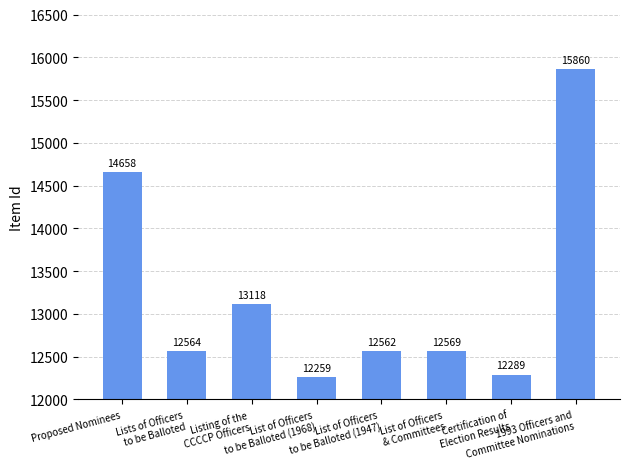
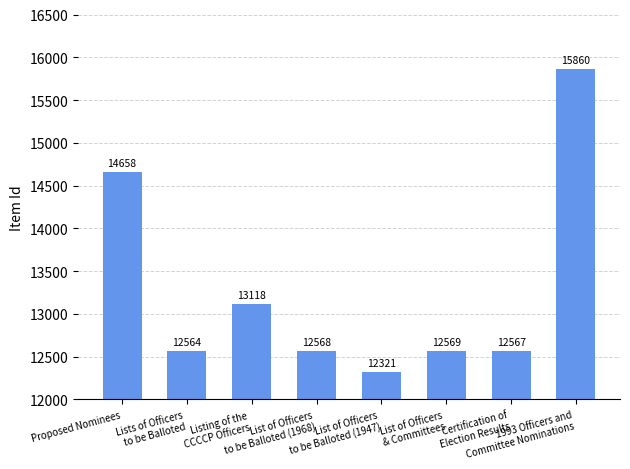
List of Officers to be Balloted (1968): 12259 -> 12568
List of Officers to be Balloted (1947): 12562 -> 12321
Certification of Election Results: 12289 -> 12567
